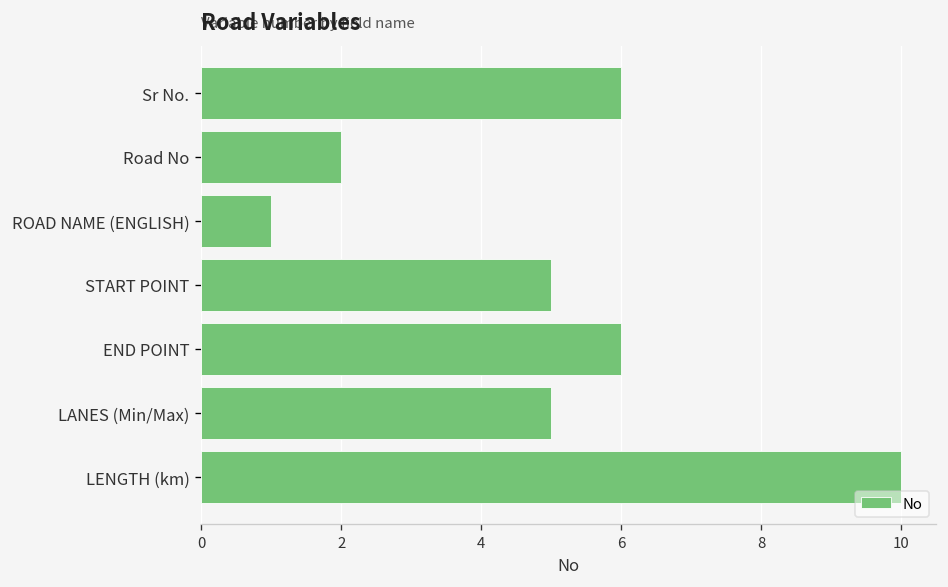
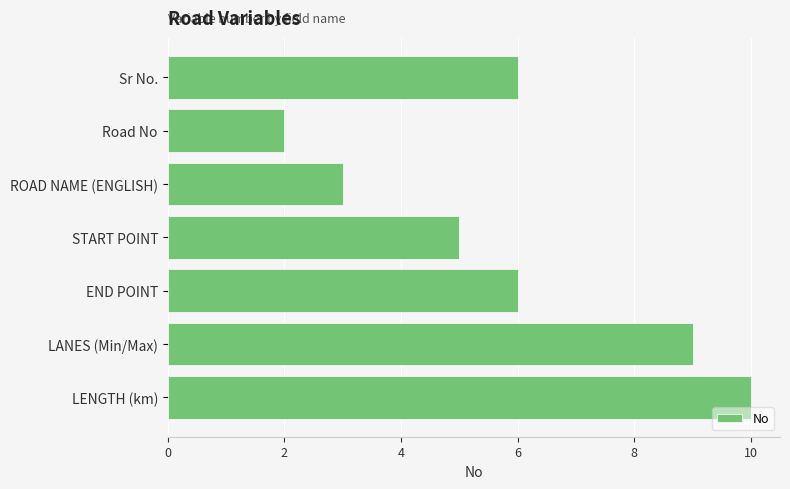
ROAD NAME (ENGLISH): 1 -> 3
LANES (Min/Max): 5 -> 9
